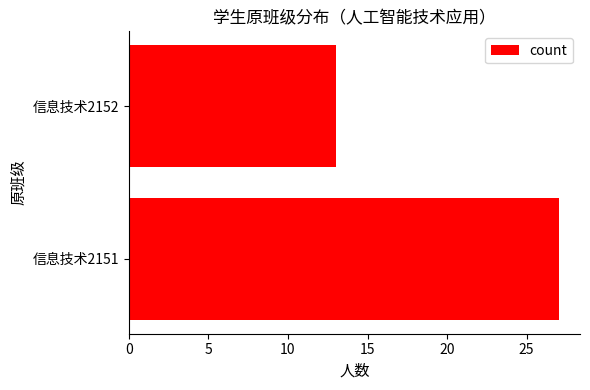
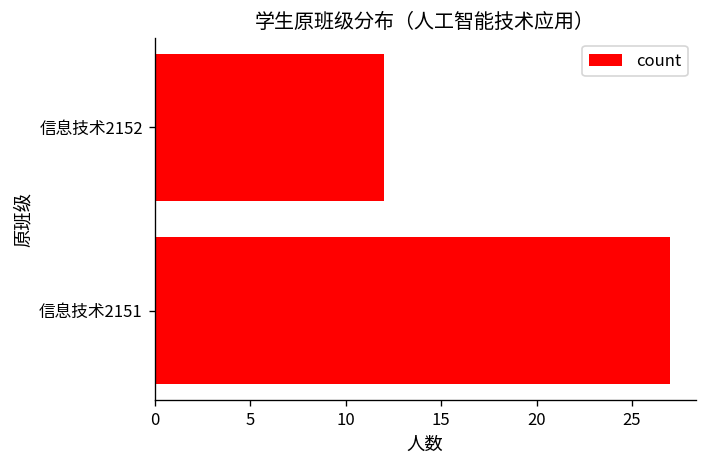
信息技术2152: 13 -> 12
